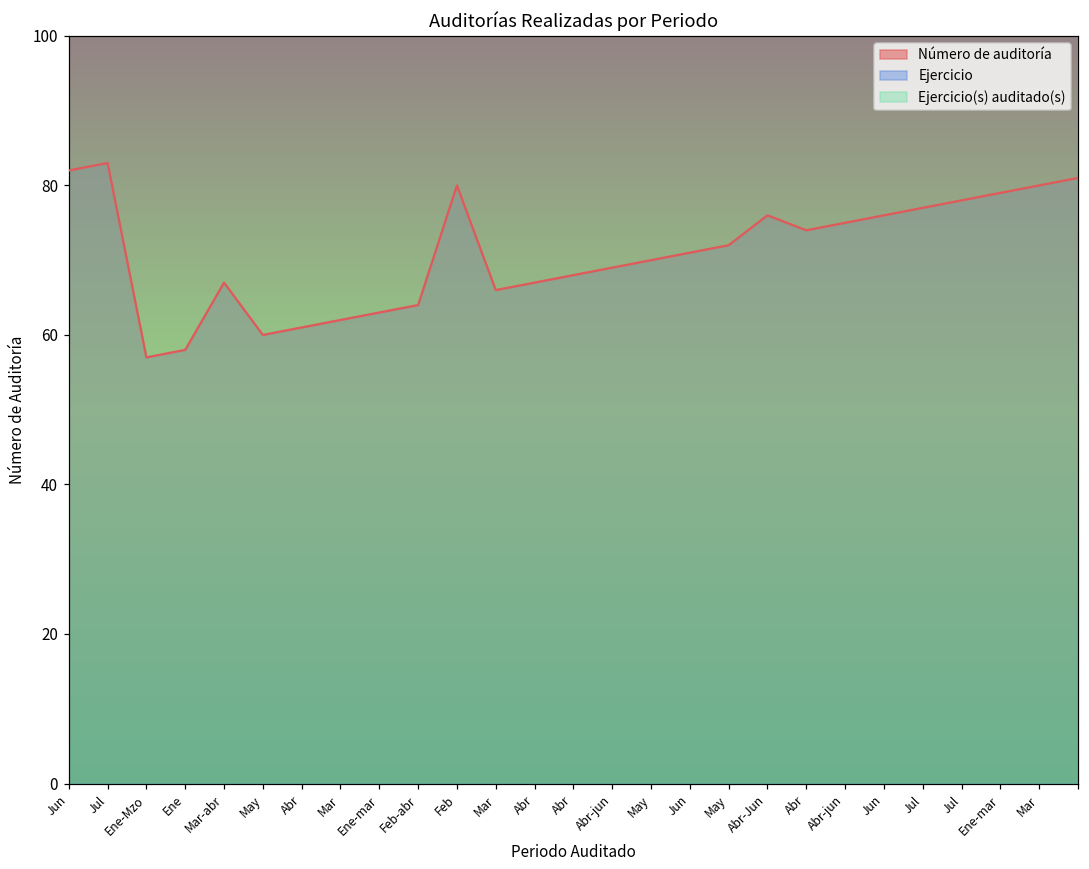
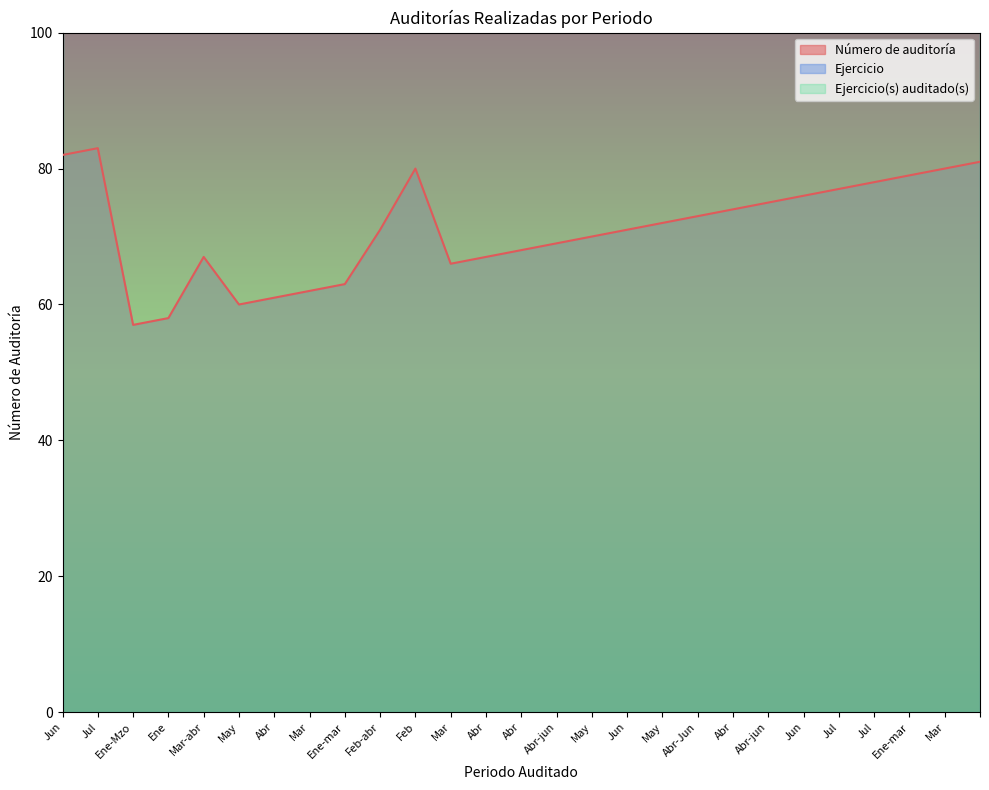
Número de auditoría, Feb-abr: 64 -> 71
Número de auditoría, Abr-Jun: 76 -> 73
